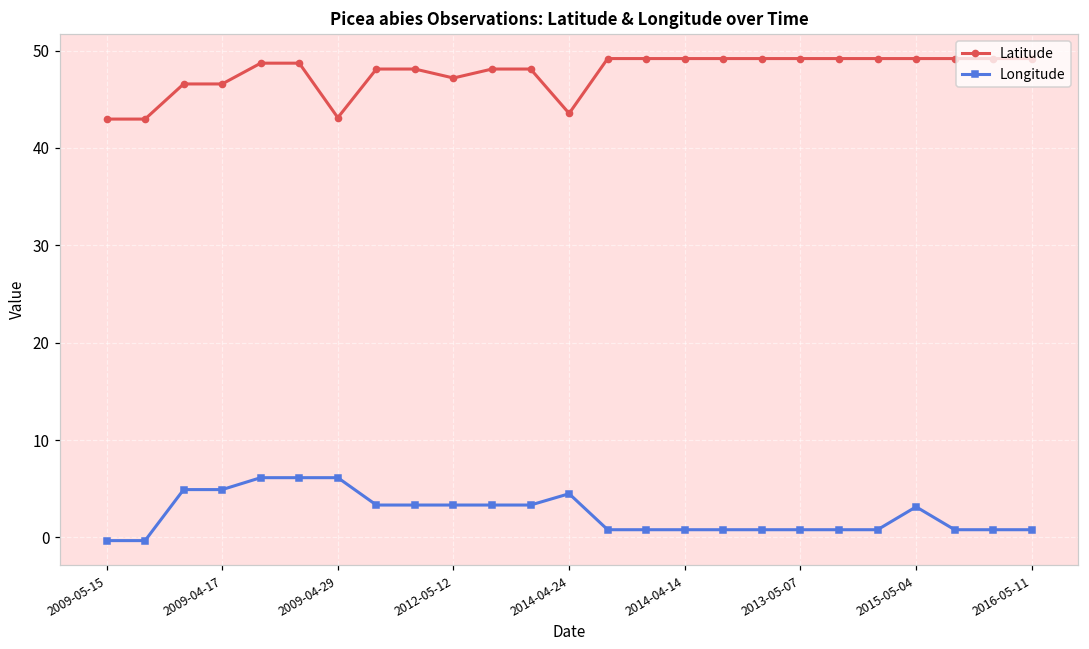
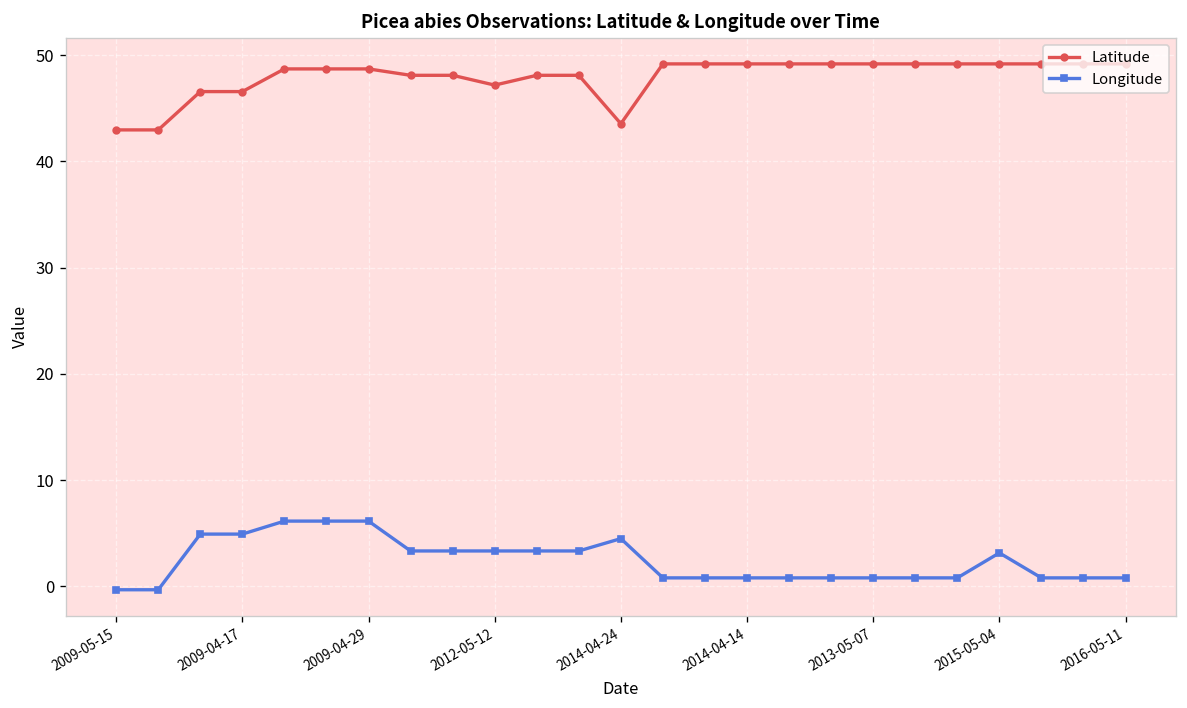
Latitude, 2009-04-29: 43 -> 49
